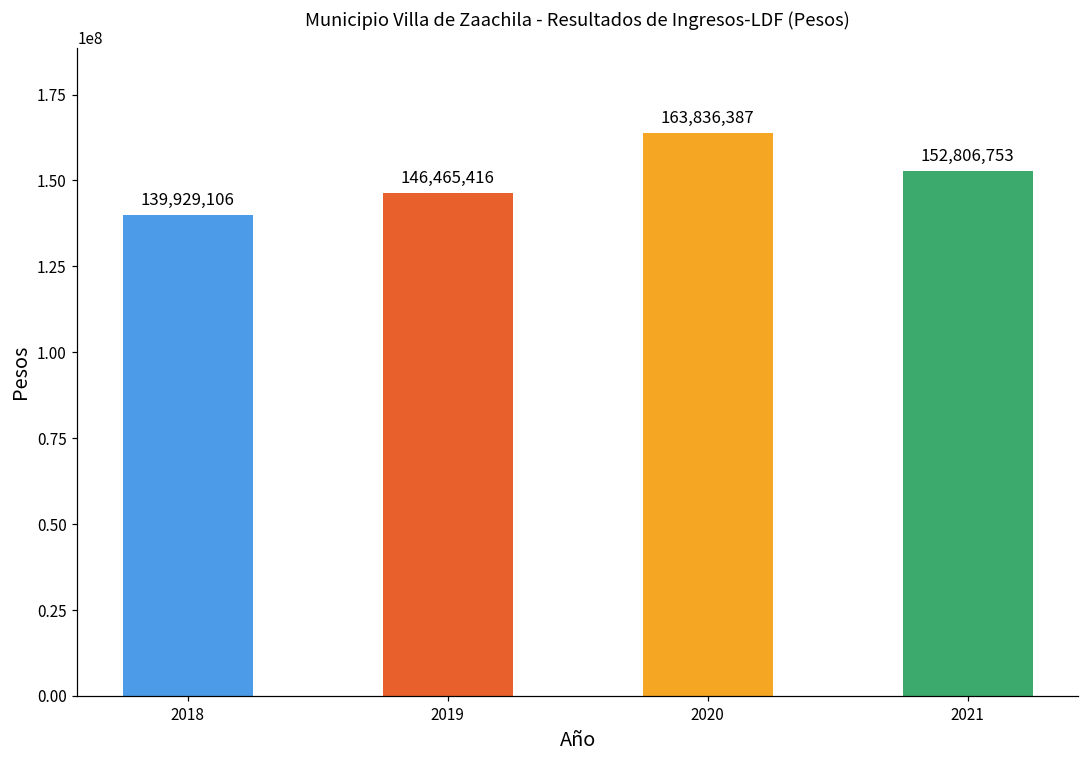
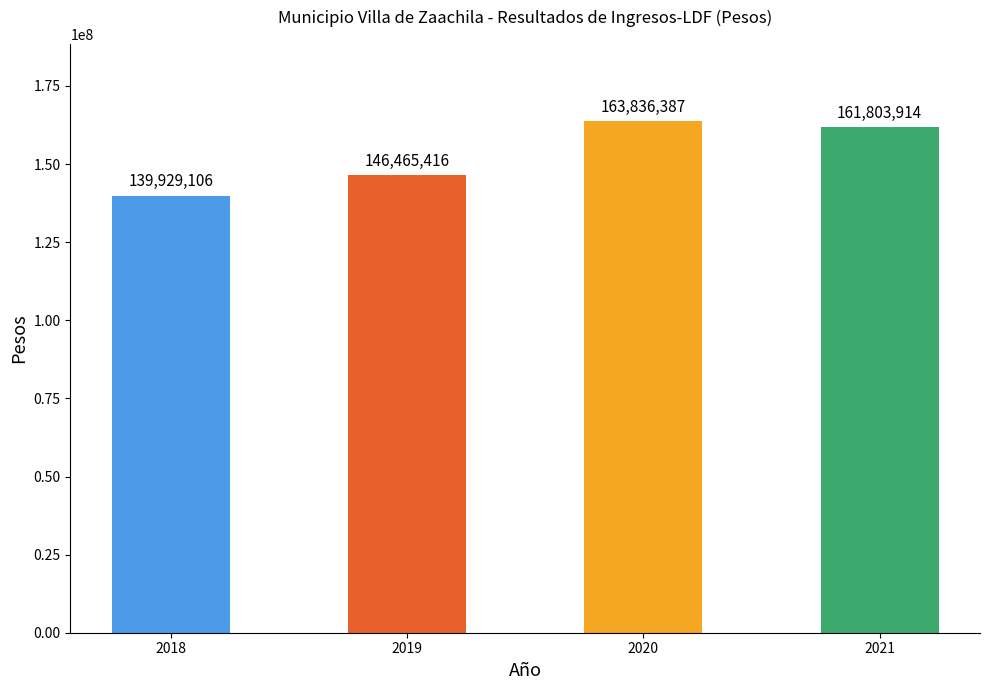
2021: 152,806,753 -> 161,803,914
